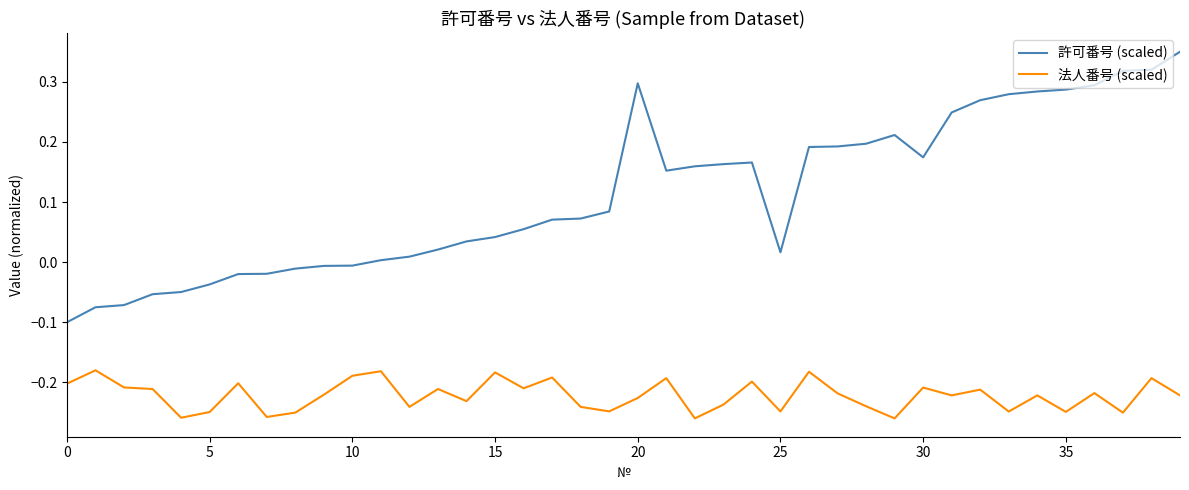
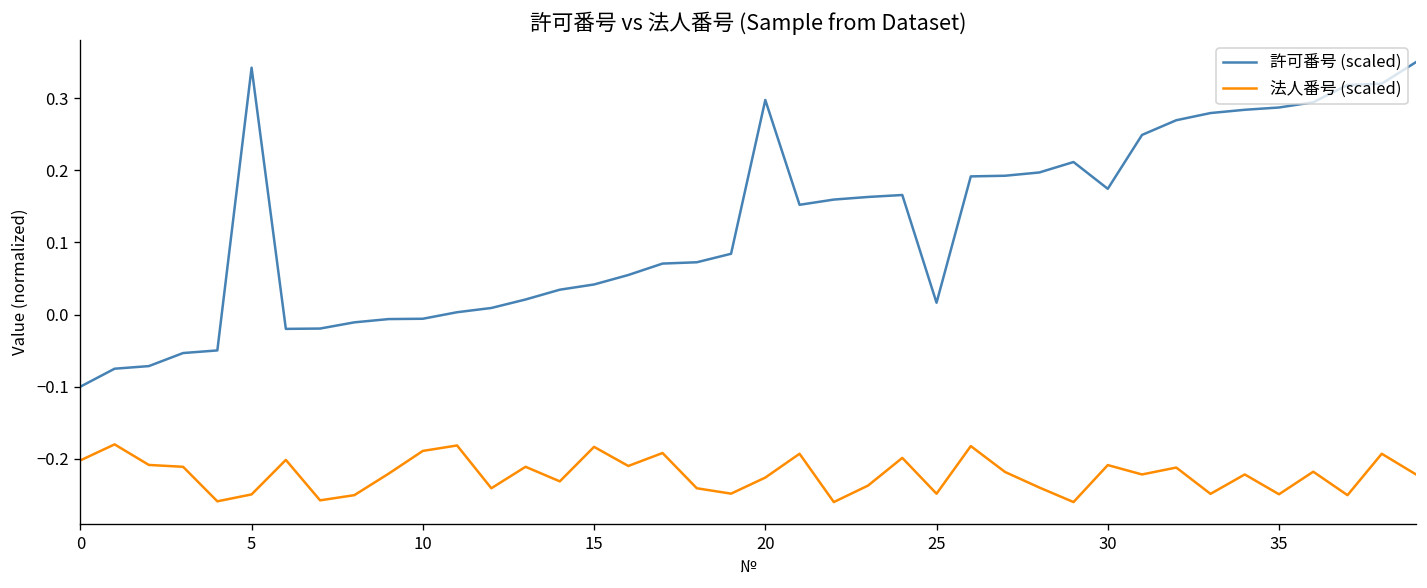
許可番号 (scaled), 5: -0.04 -> 0.34
